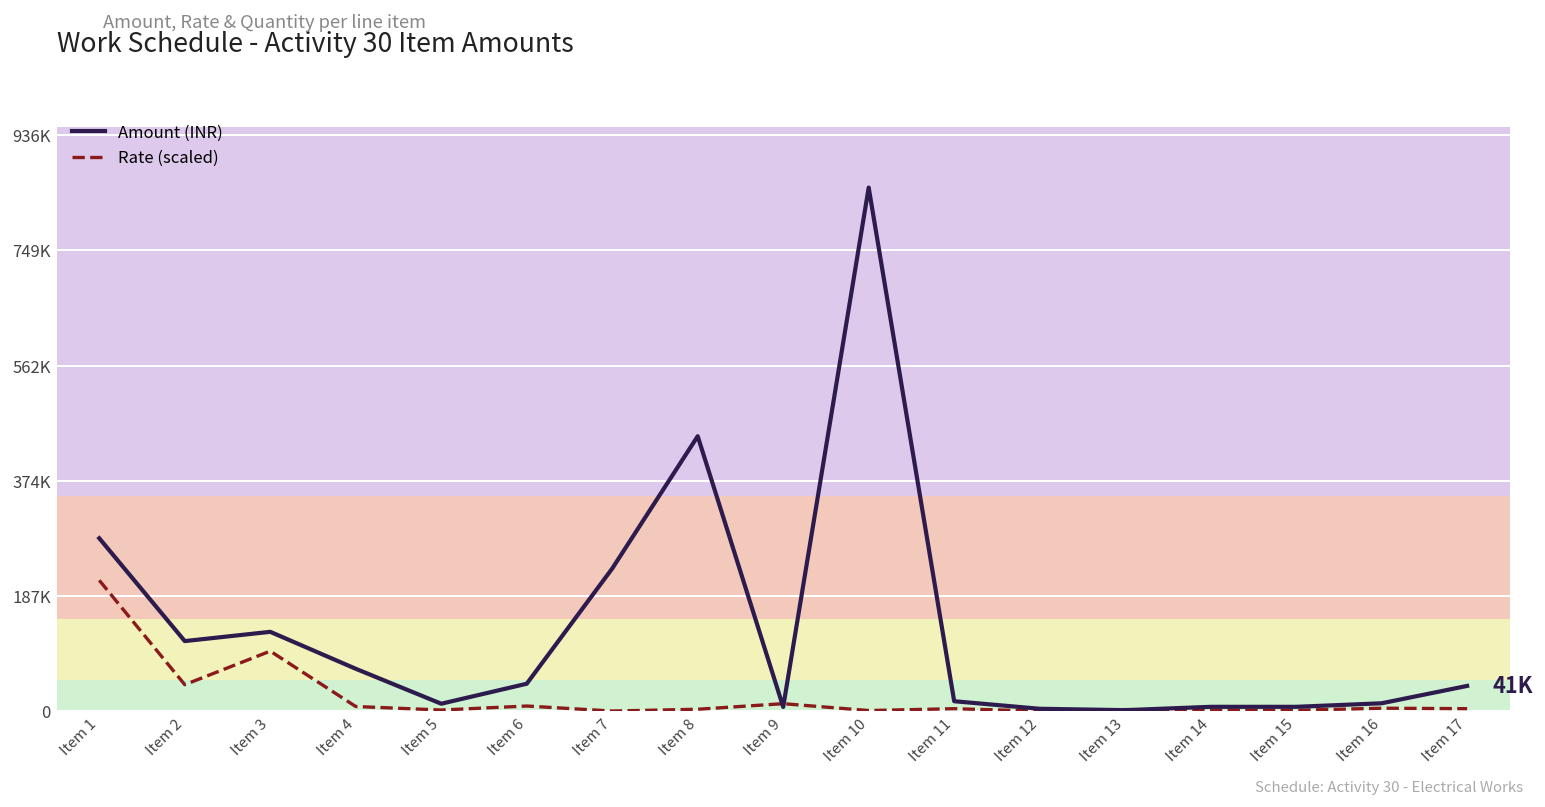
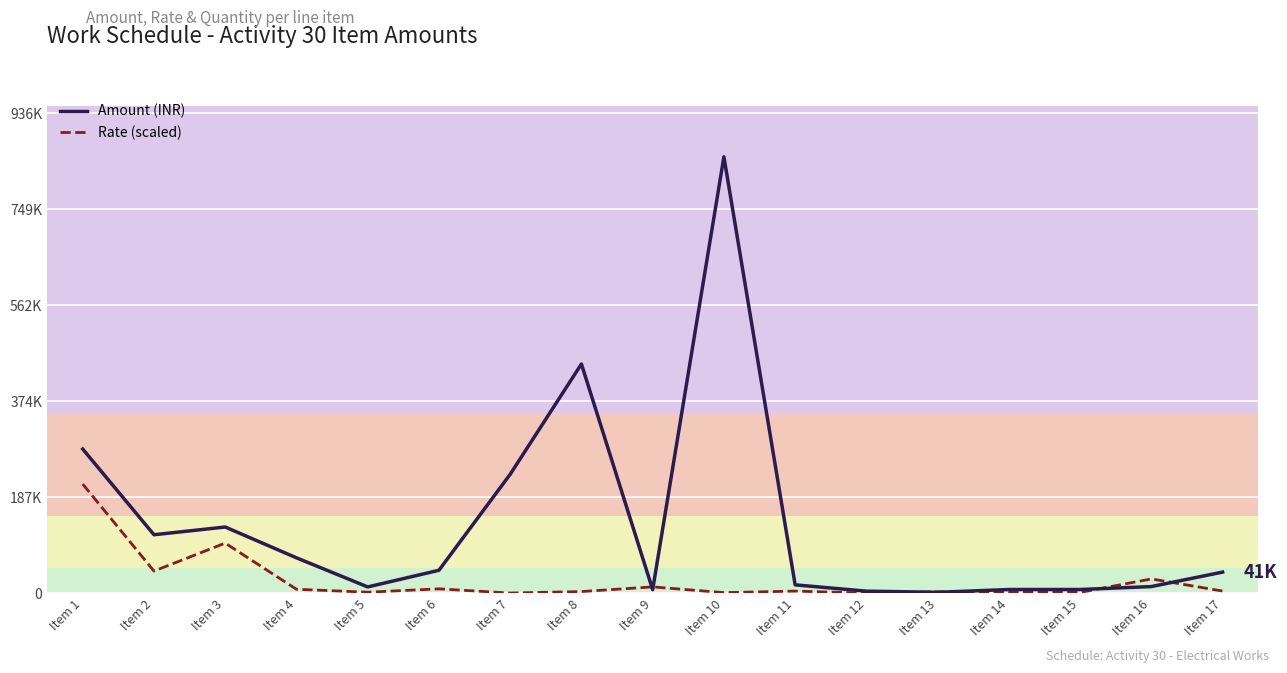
Rate (scaled), Item 16: 0 -> 30000
